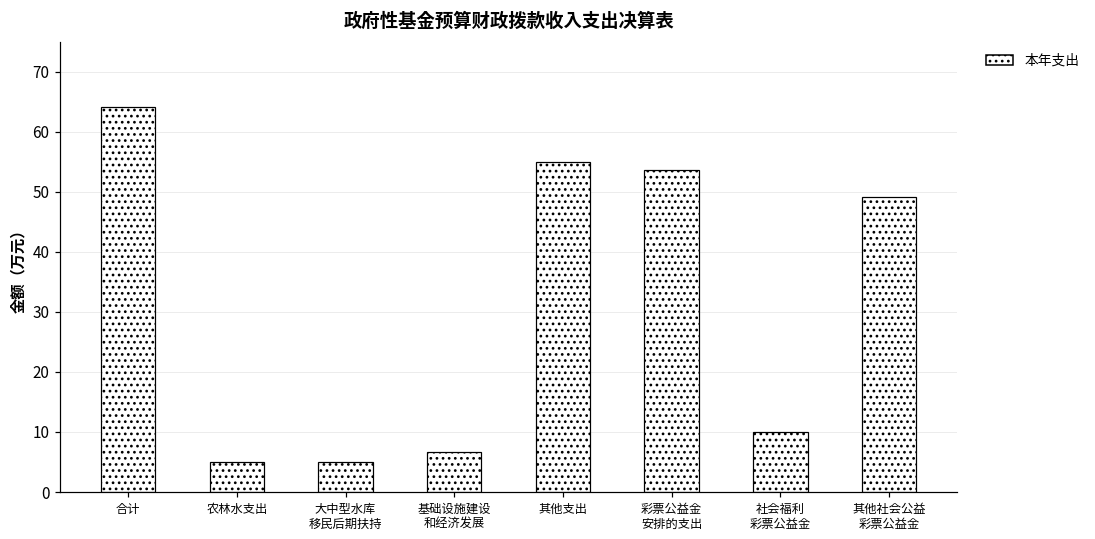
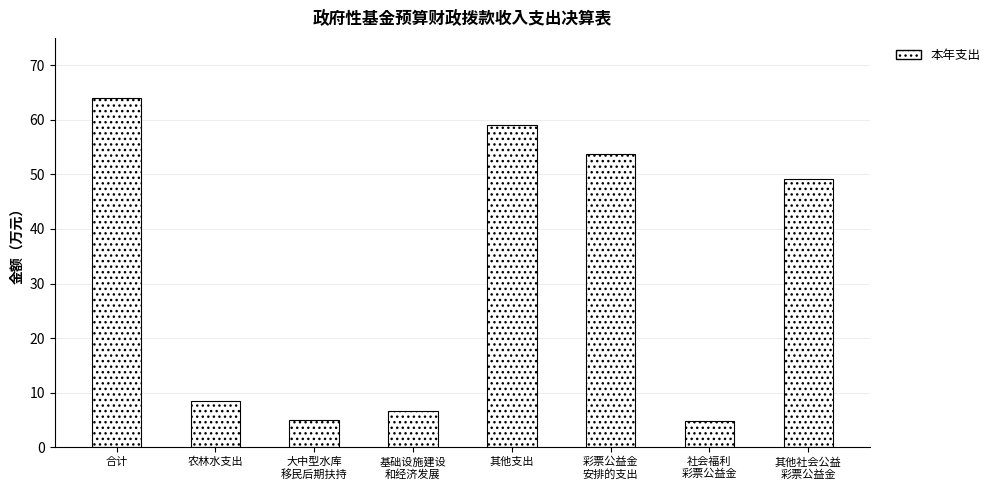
农林水支出: 5 -> 9
其他支出: 55 -> 59
社会福利 彩票公益金: 10 -> 5
